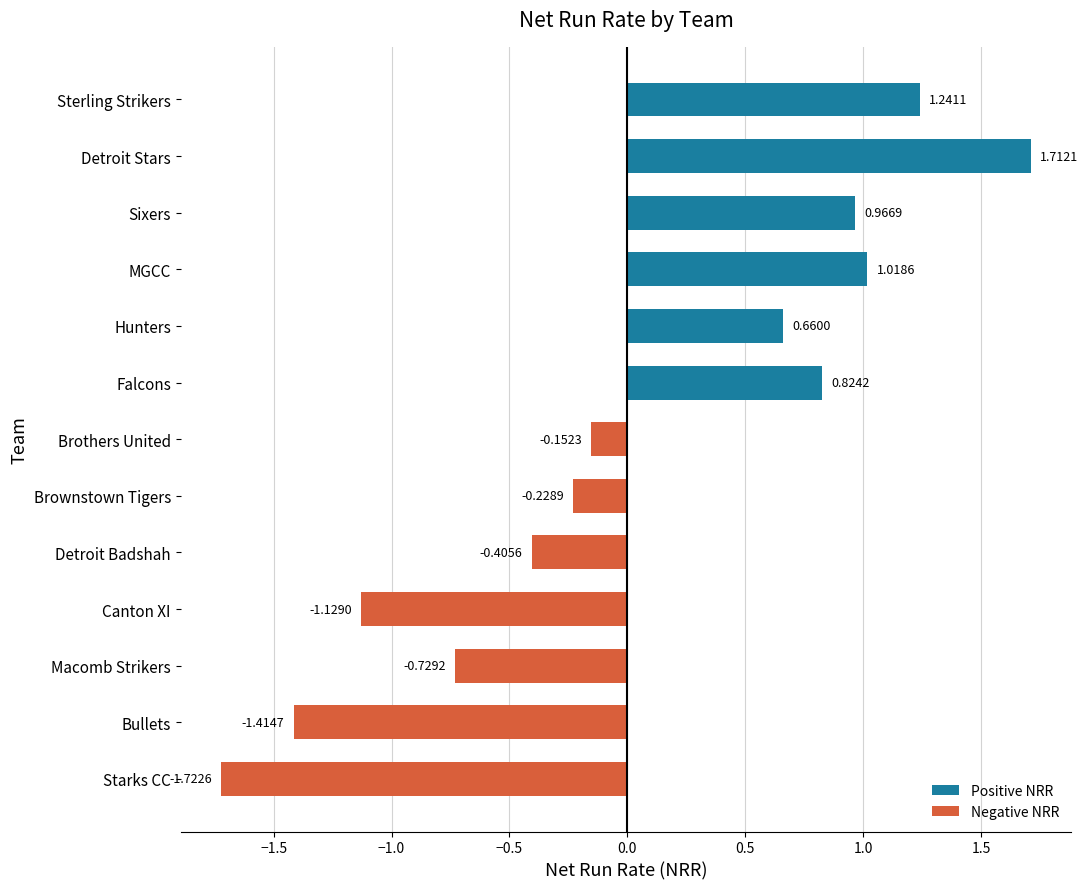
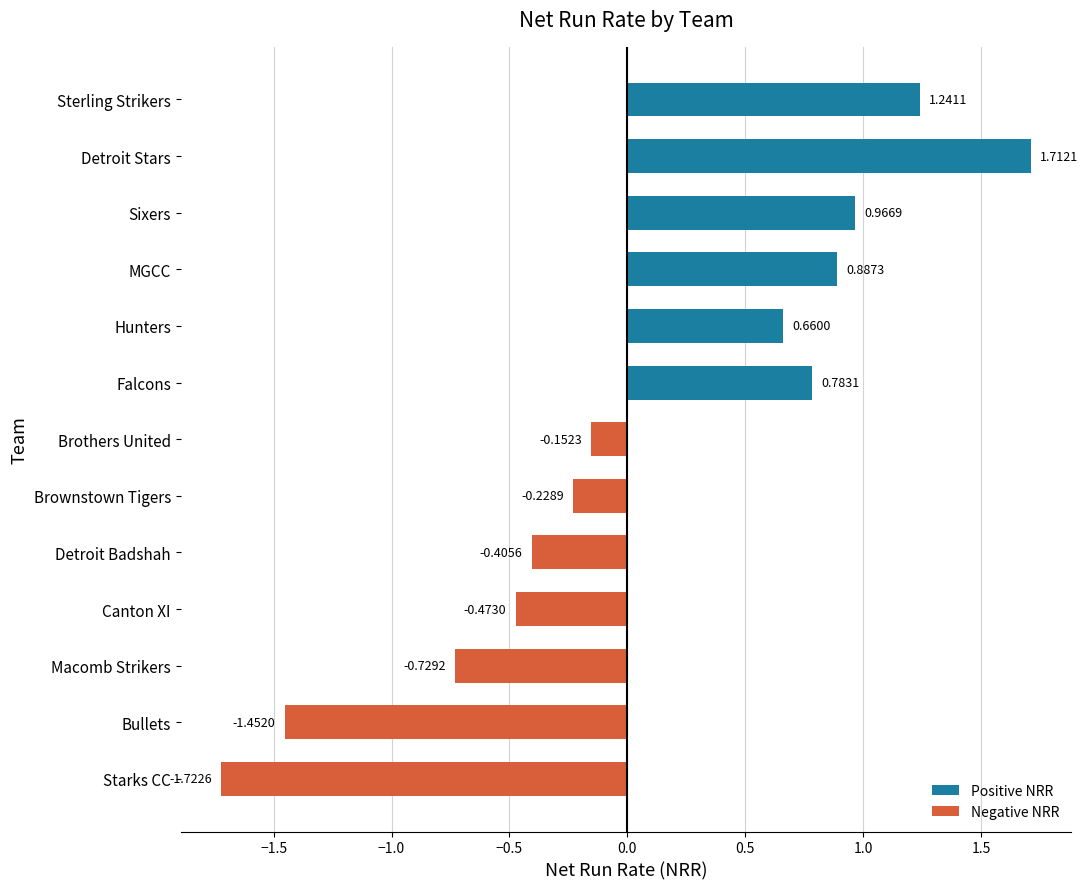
MGCC: 1.0186 -> 0.8873
Falcons: 0.8242 -> 0.7831
Canton XI: -1.1290 -> -0.4730
Bullets: -1.4147 -> -1.4520
